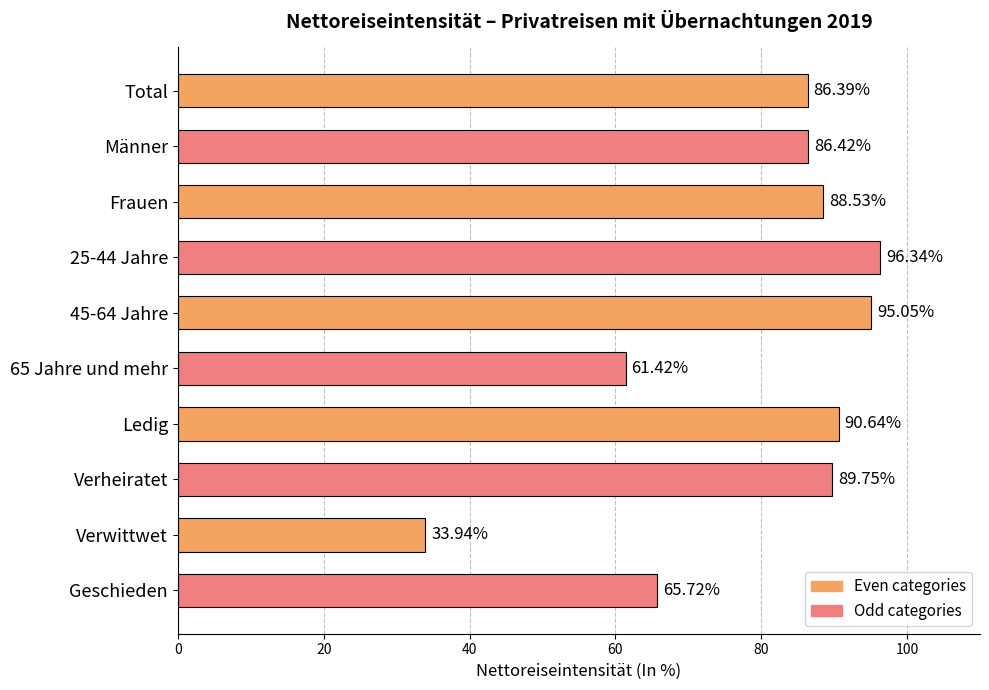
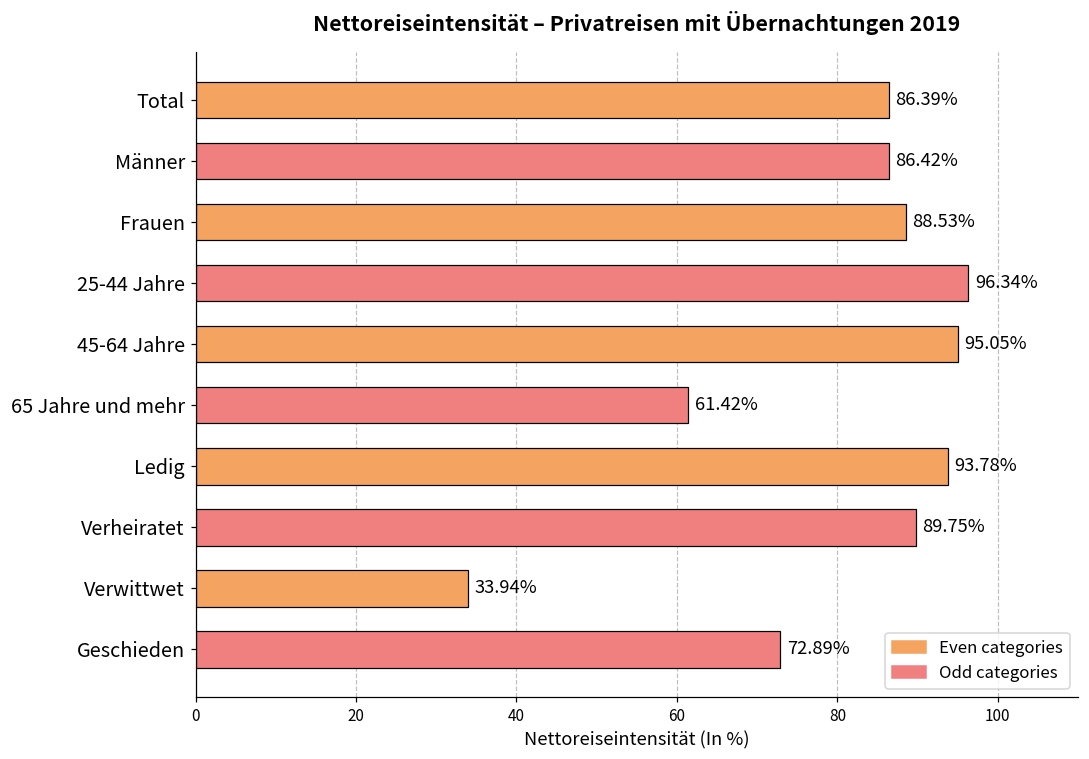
Ledig: 90.64% -> 93.78%
Geschieden: 65.72% -> 72.89%
